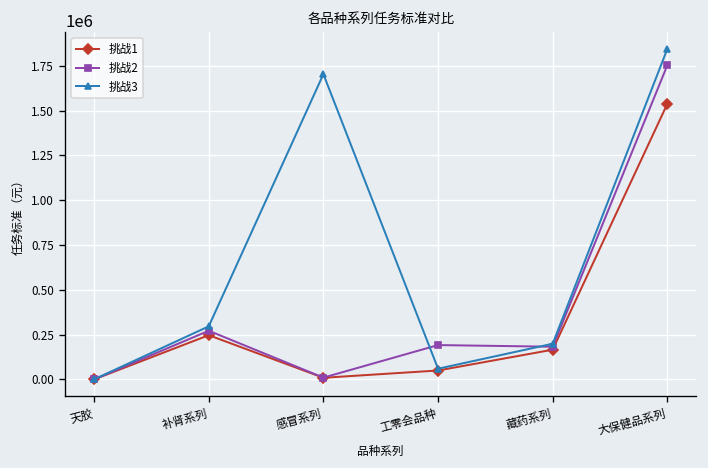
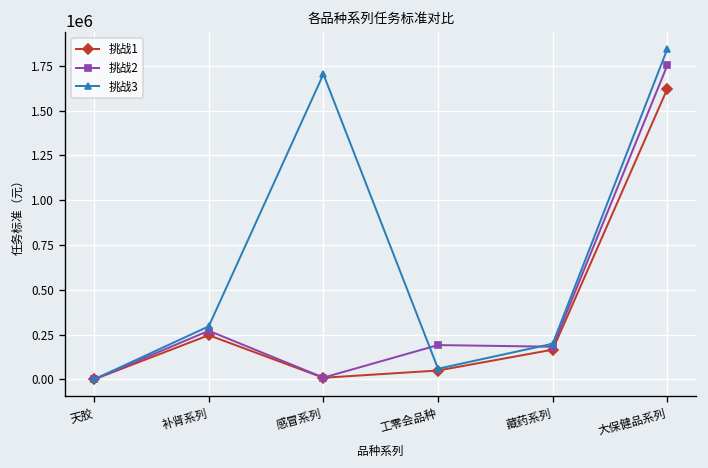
挑战1, 大保健品系列: 1540000 -> 1620000
